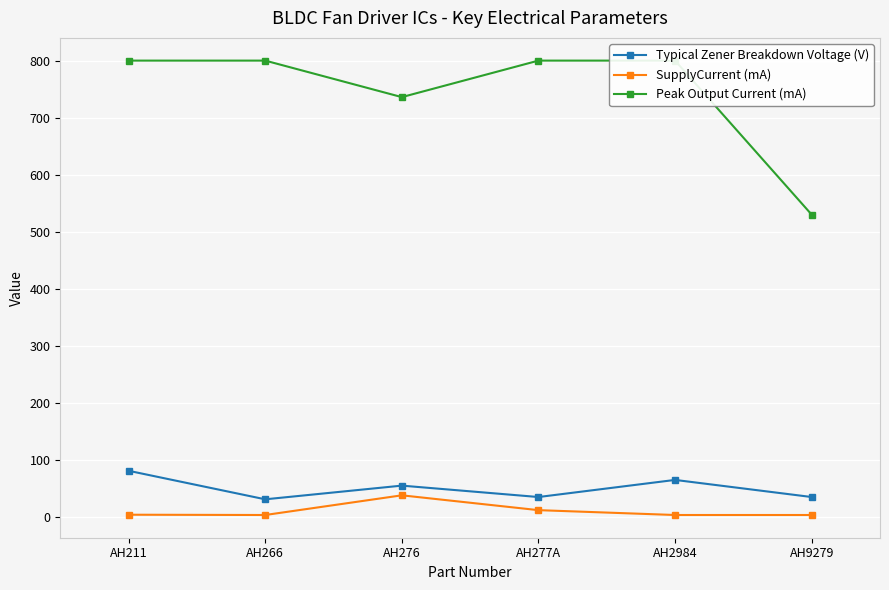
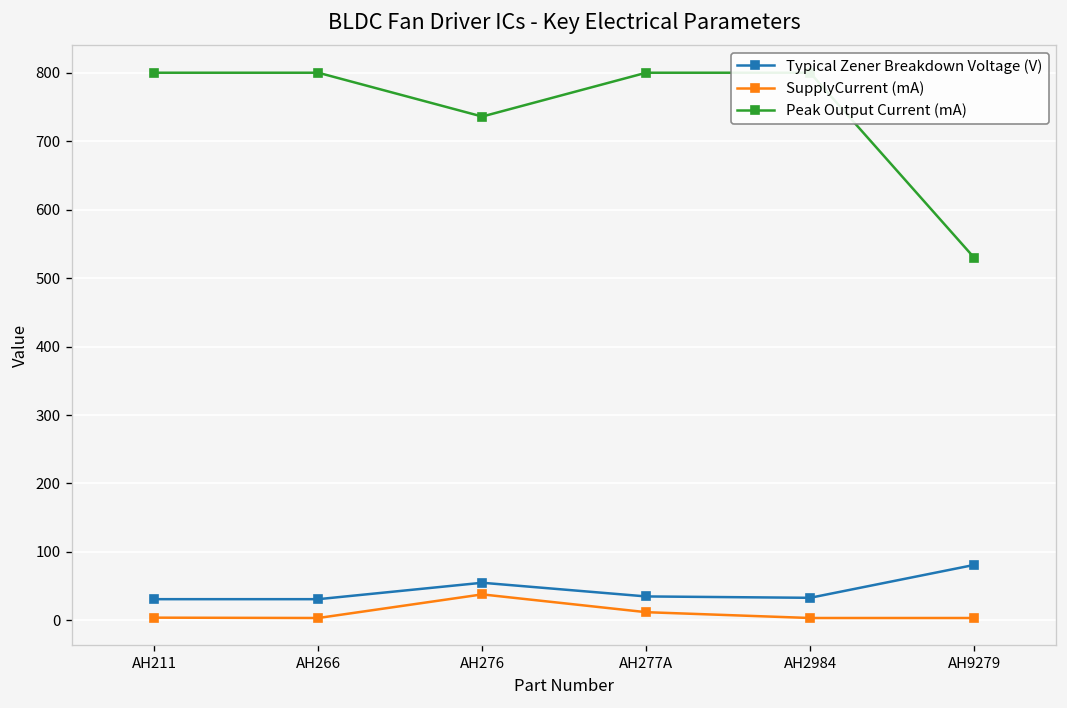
Typical Zener Breakdown Voltage (V), AH211: 80 -> 30
Typical Zener Breakdown Voltage (V), AH2984: 70 -> 30
Typical Zener Breakdown Voltage (V), AH9279: 40 -> 80
